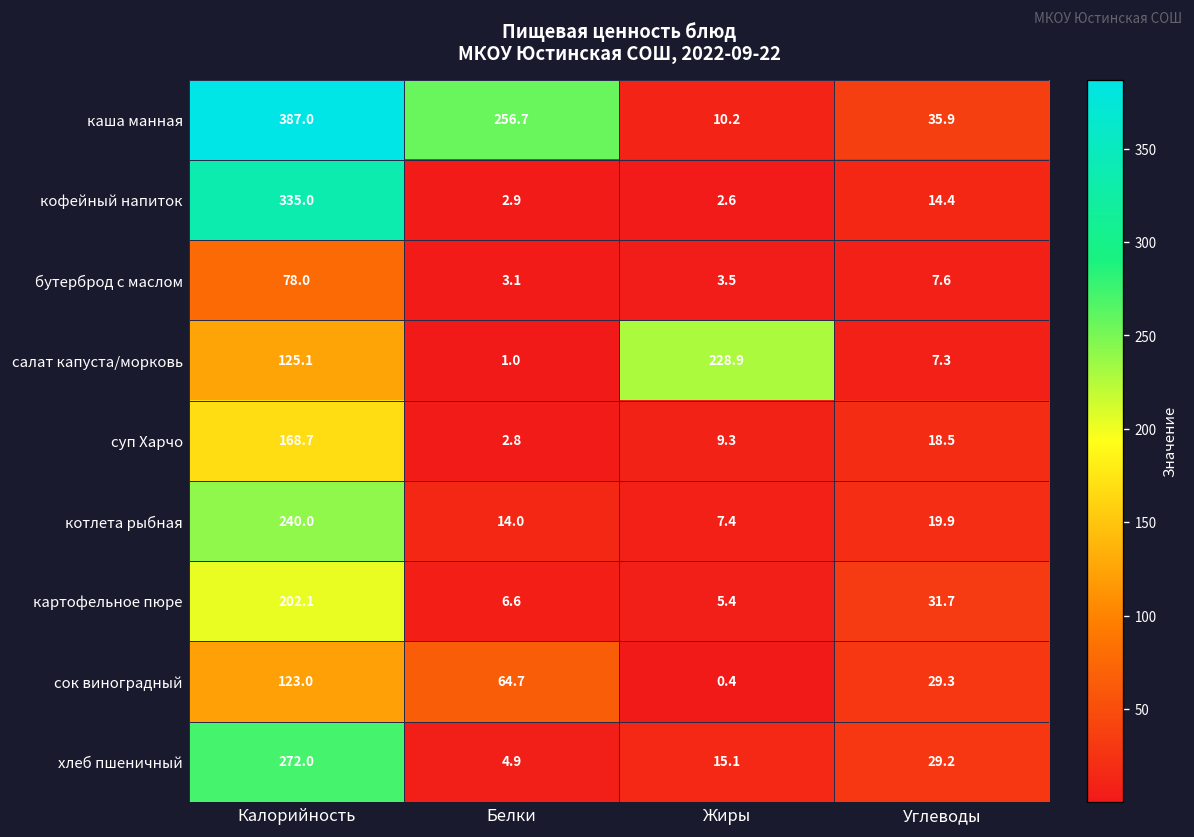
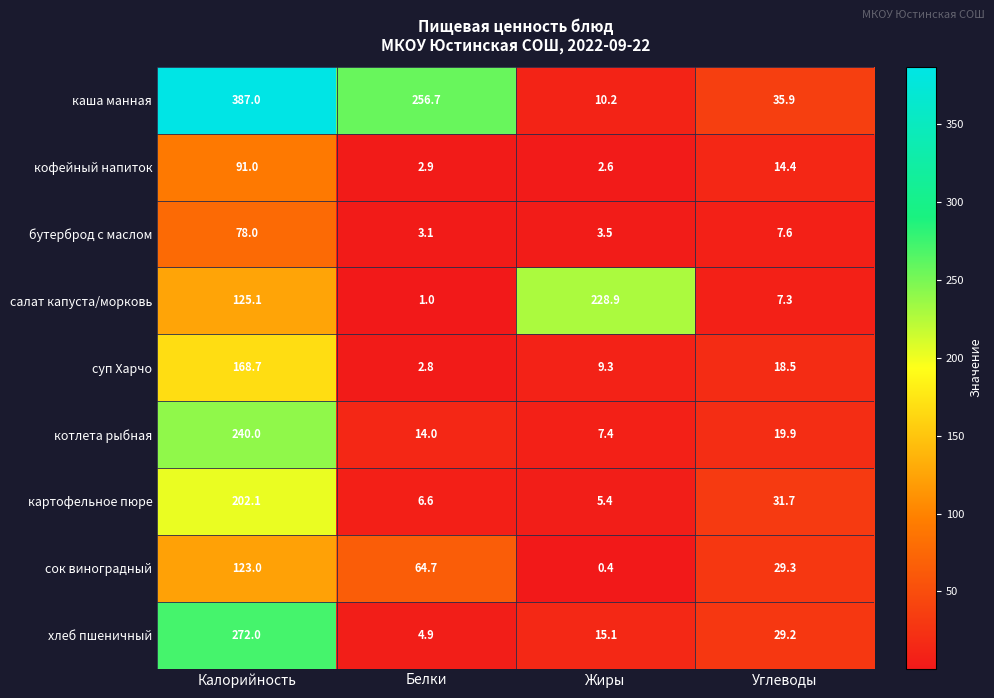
кофейный напиток, Калорийность: 335.0 -> 91.0
